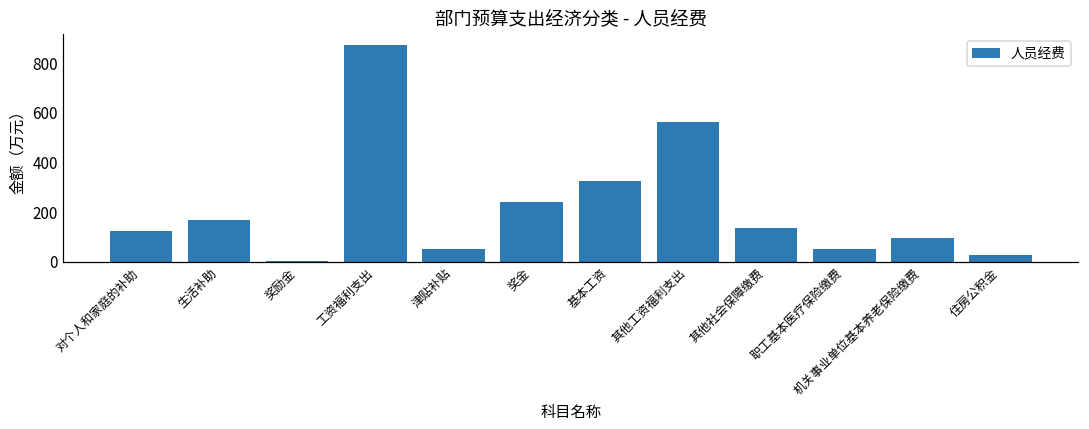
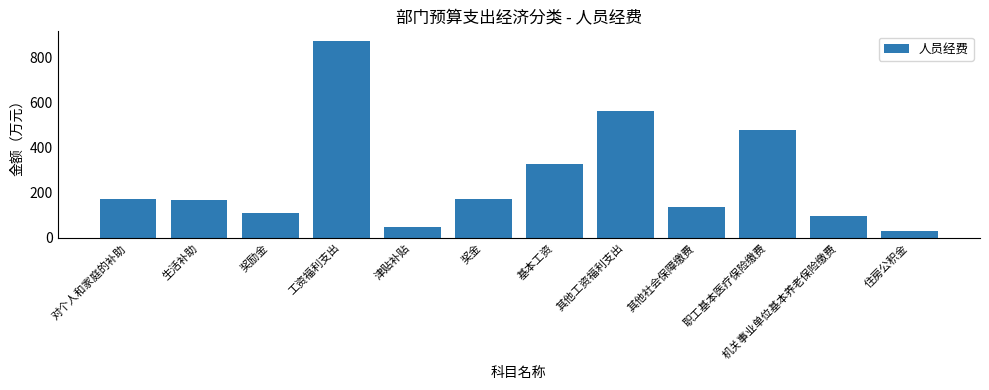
对个人和家庭的补助: 120 -> 170
奖励金: 0 -> 110
奖金: 240 -> 170
职工基本医疗保险缴费: 50 -> 480
